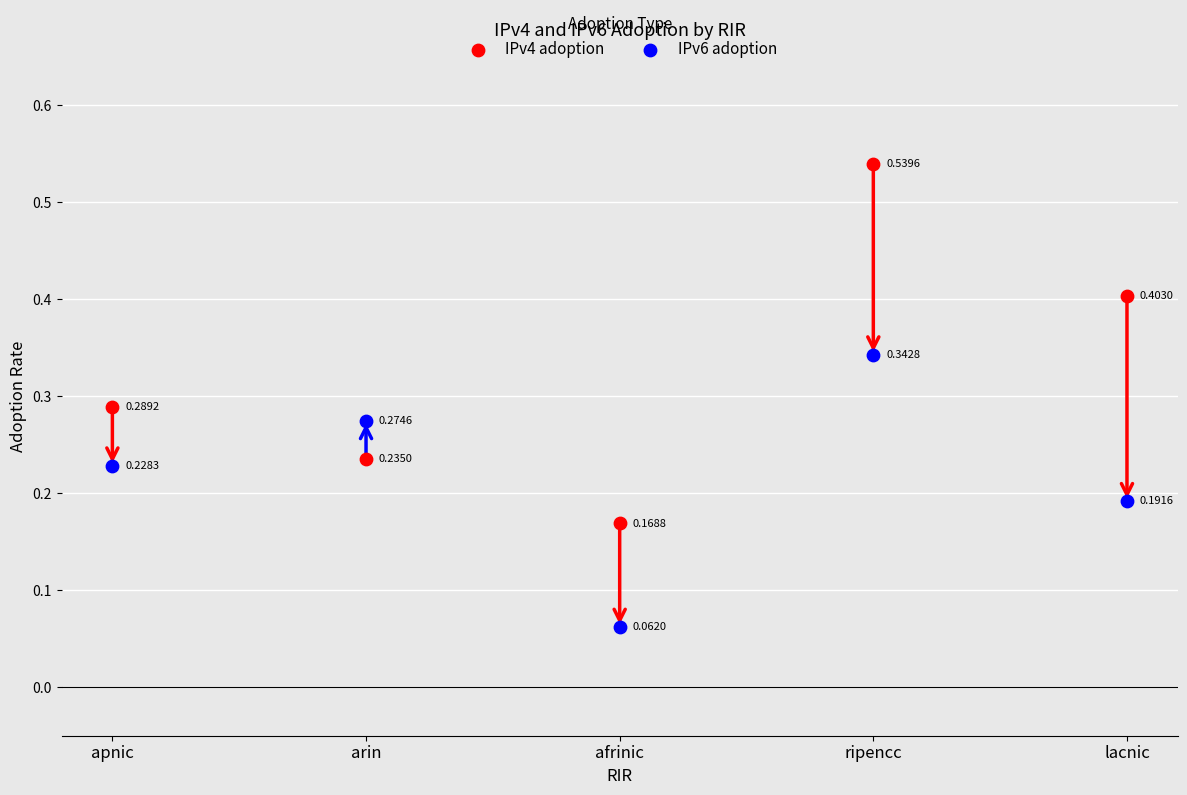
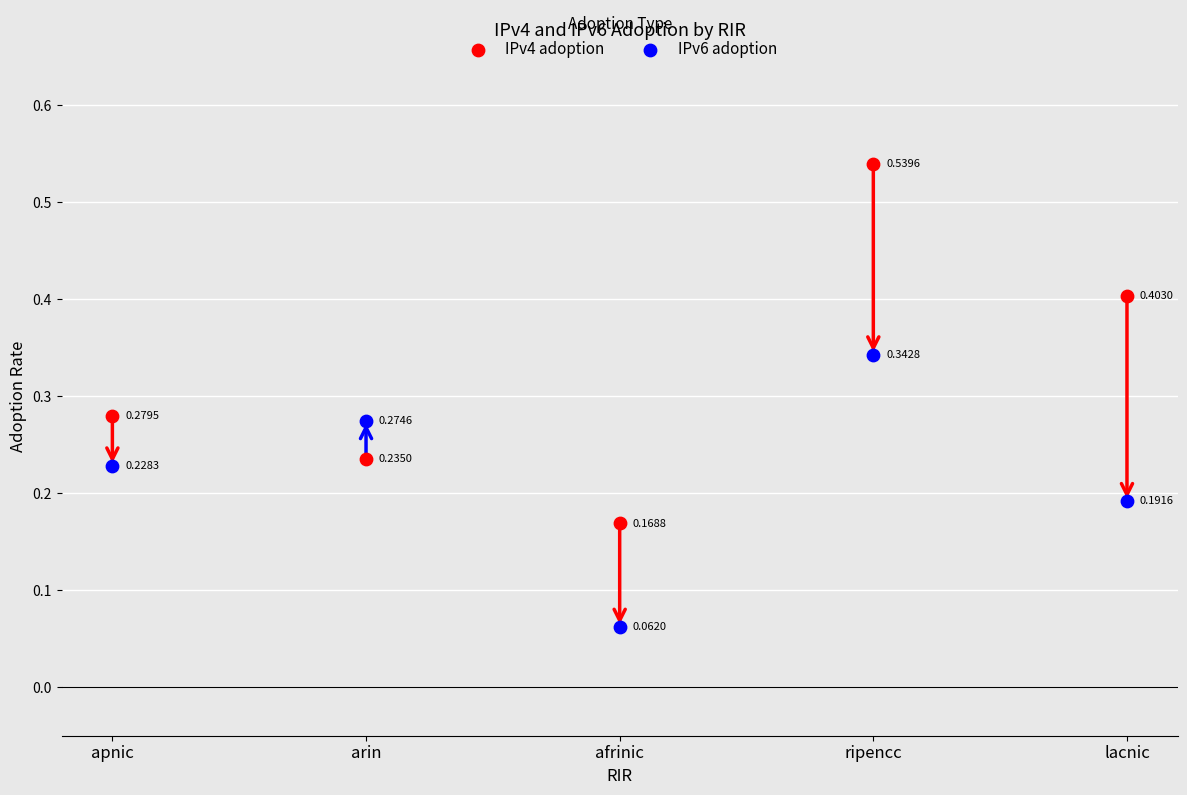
IPv4 adoption, apnic: 0.2892 -> 0.2795
